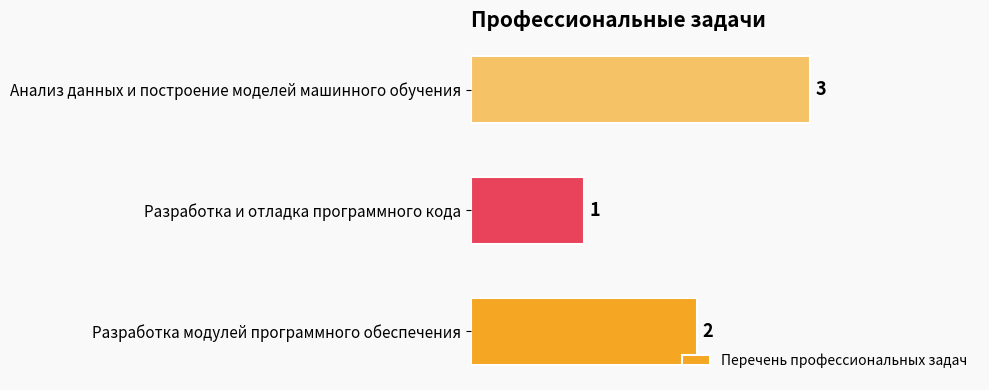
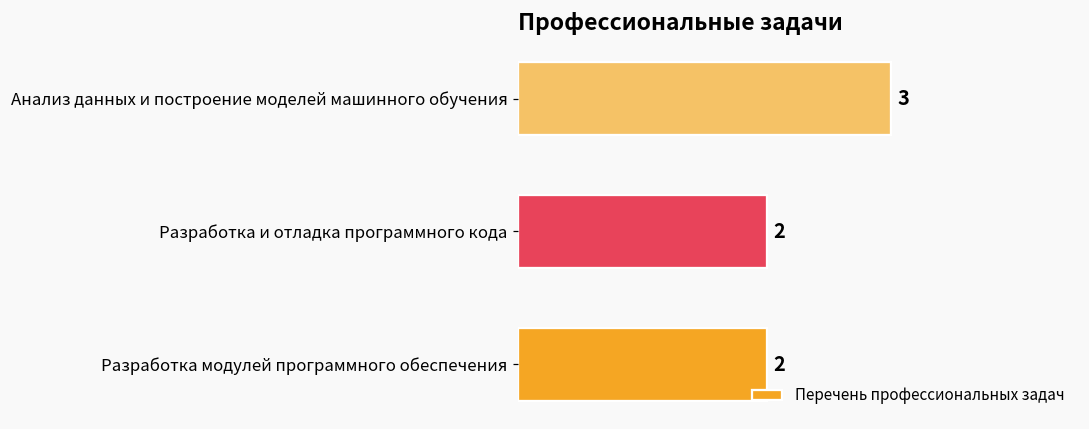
Разработка и отладка программного кода: 1 -> 2
